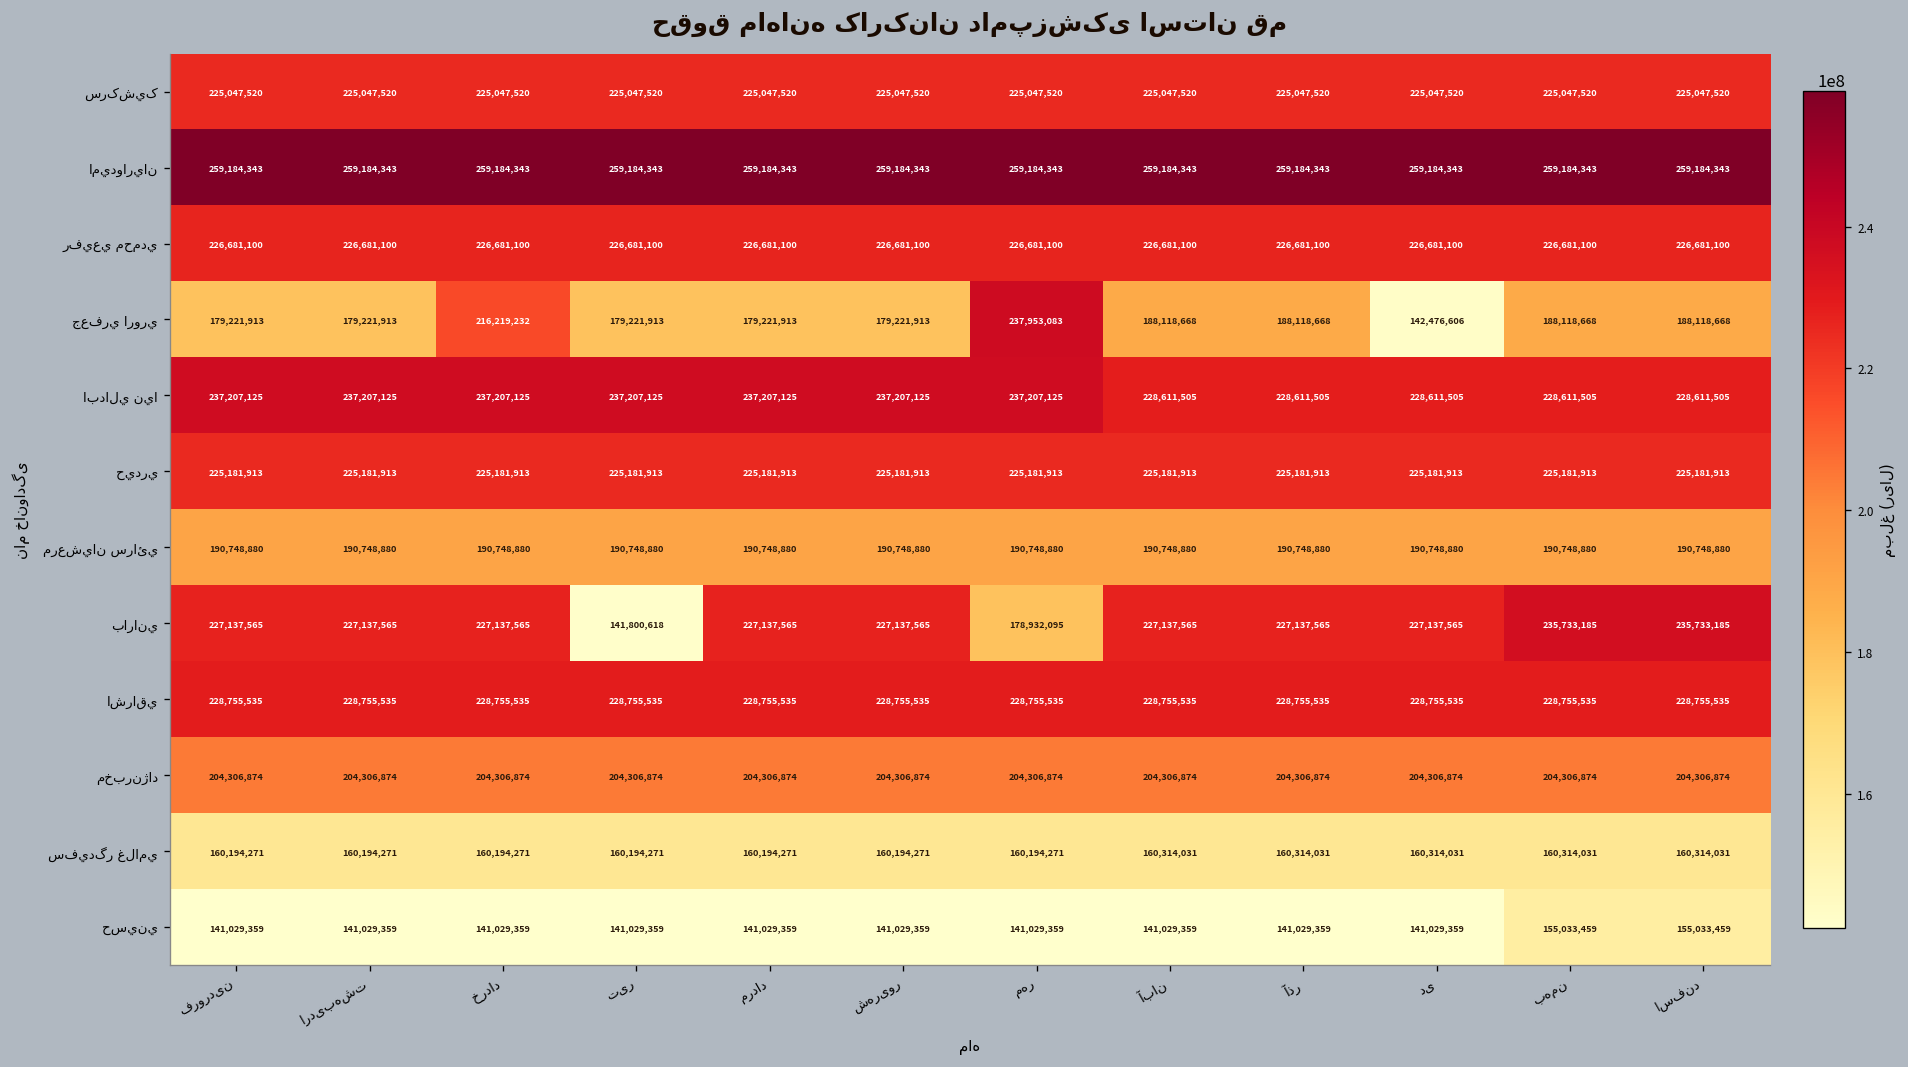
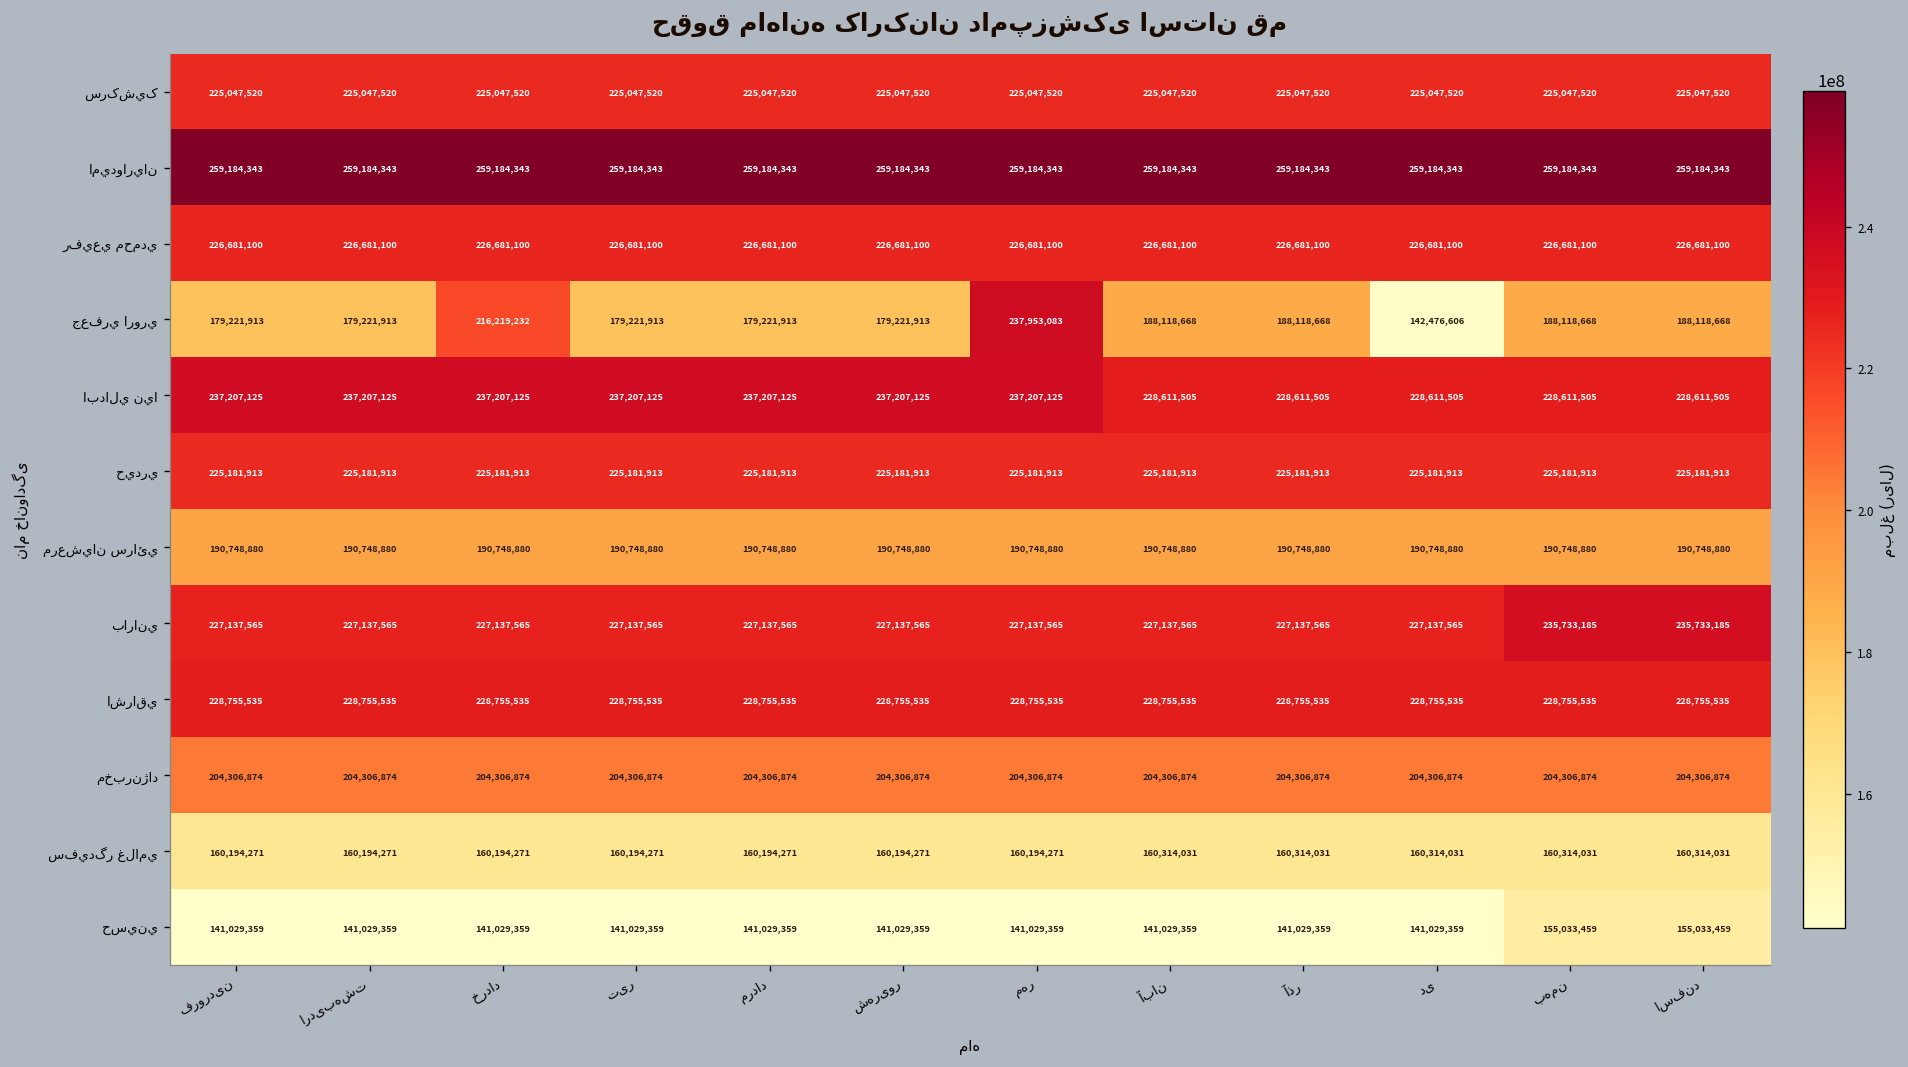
باراني, تیر: 141,800,618 -> 227,137,565
باراني, مهر: 178,932,095 -> 227,137,565
